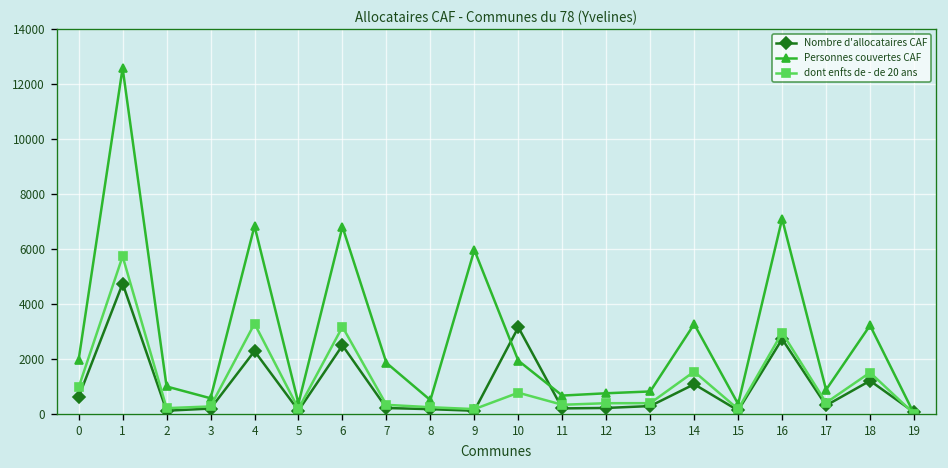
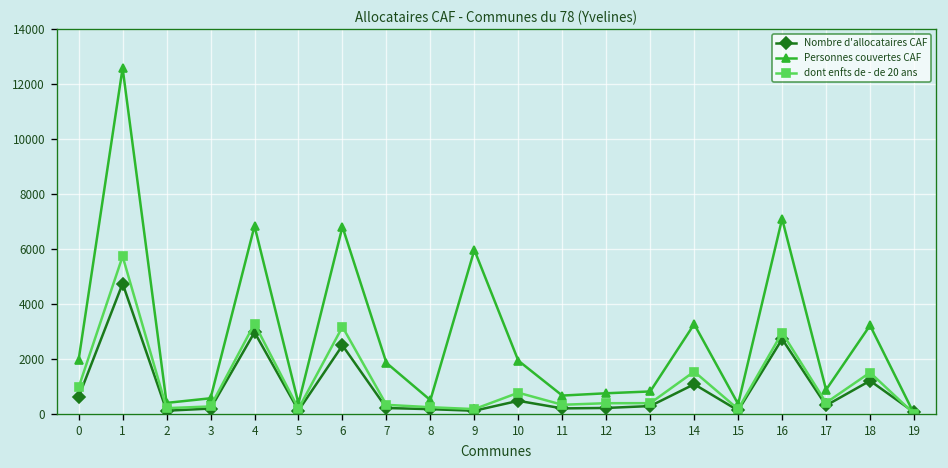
Personnes couvertes CAF, 2: 1000 -> 400
Nombre d'allocataires CAF, 4: 2300 -> 3000
Nombre d'allocataires CAF, 10: 3100 -> 500
